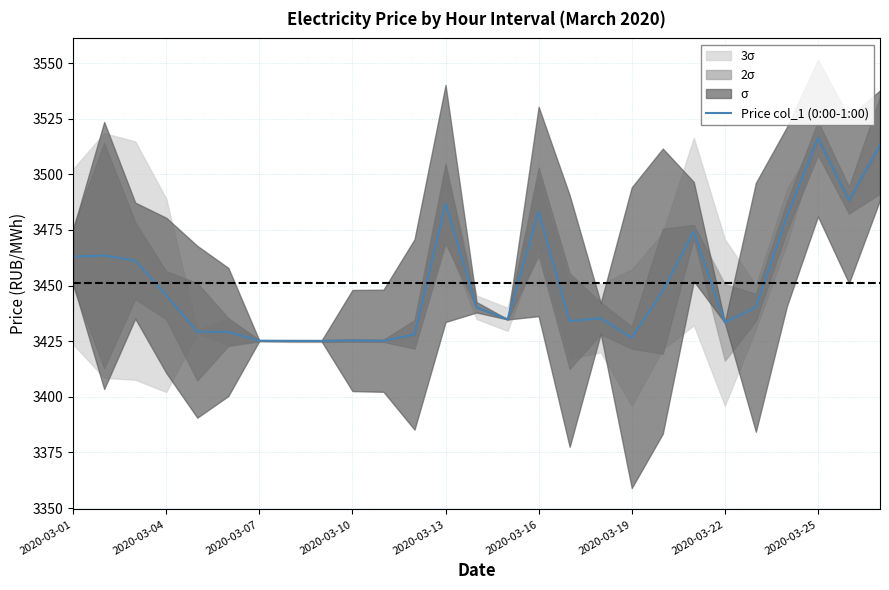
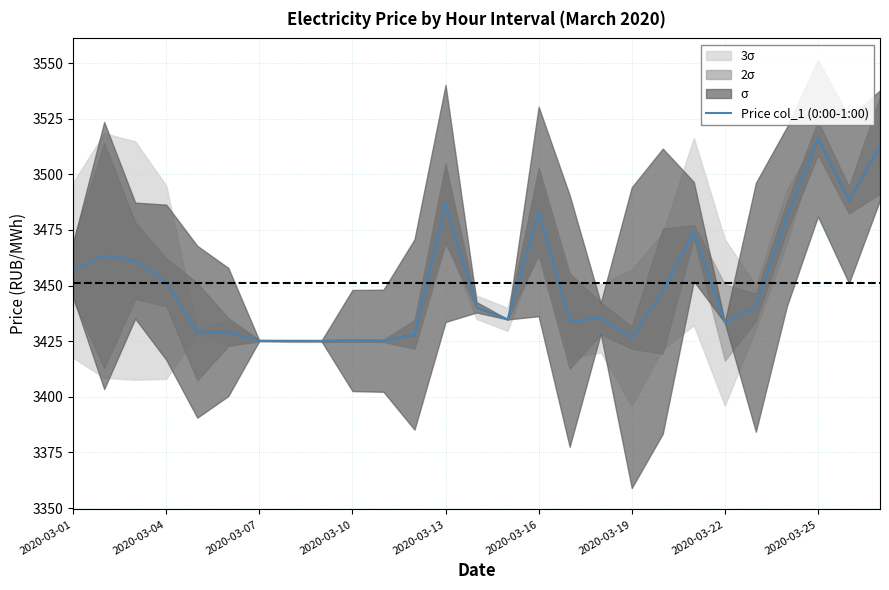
Price col_1 (0:00-1:00), 2020-03-01: 3463 -> 3457
Price col_1 (0:00-1:00), 2020-03-04: 3446 -> 3452
